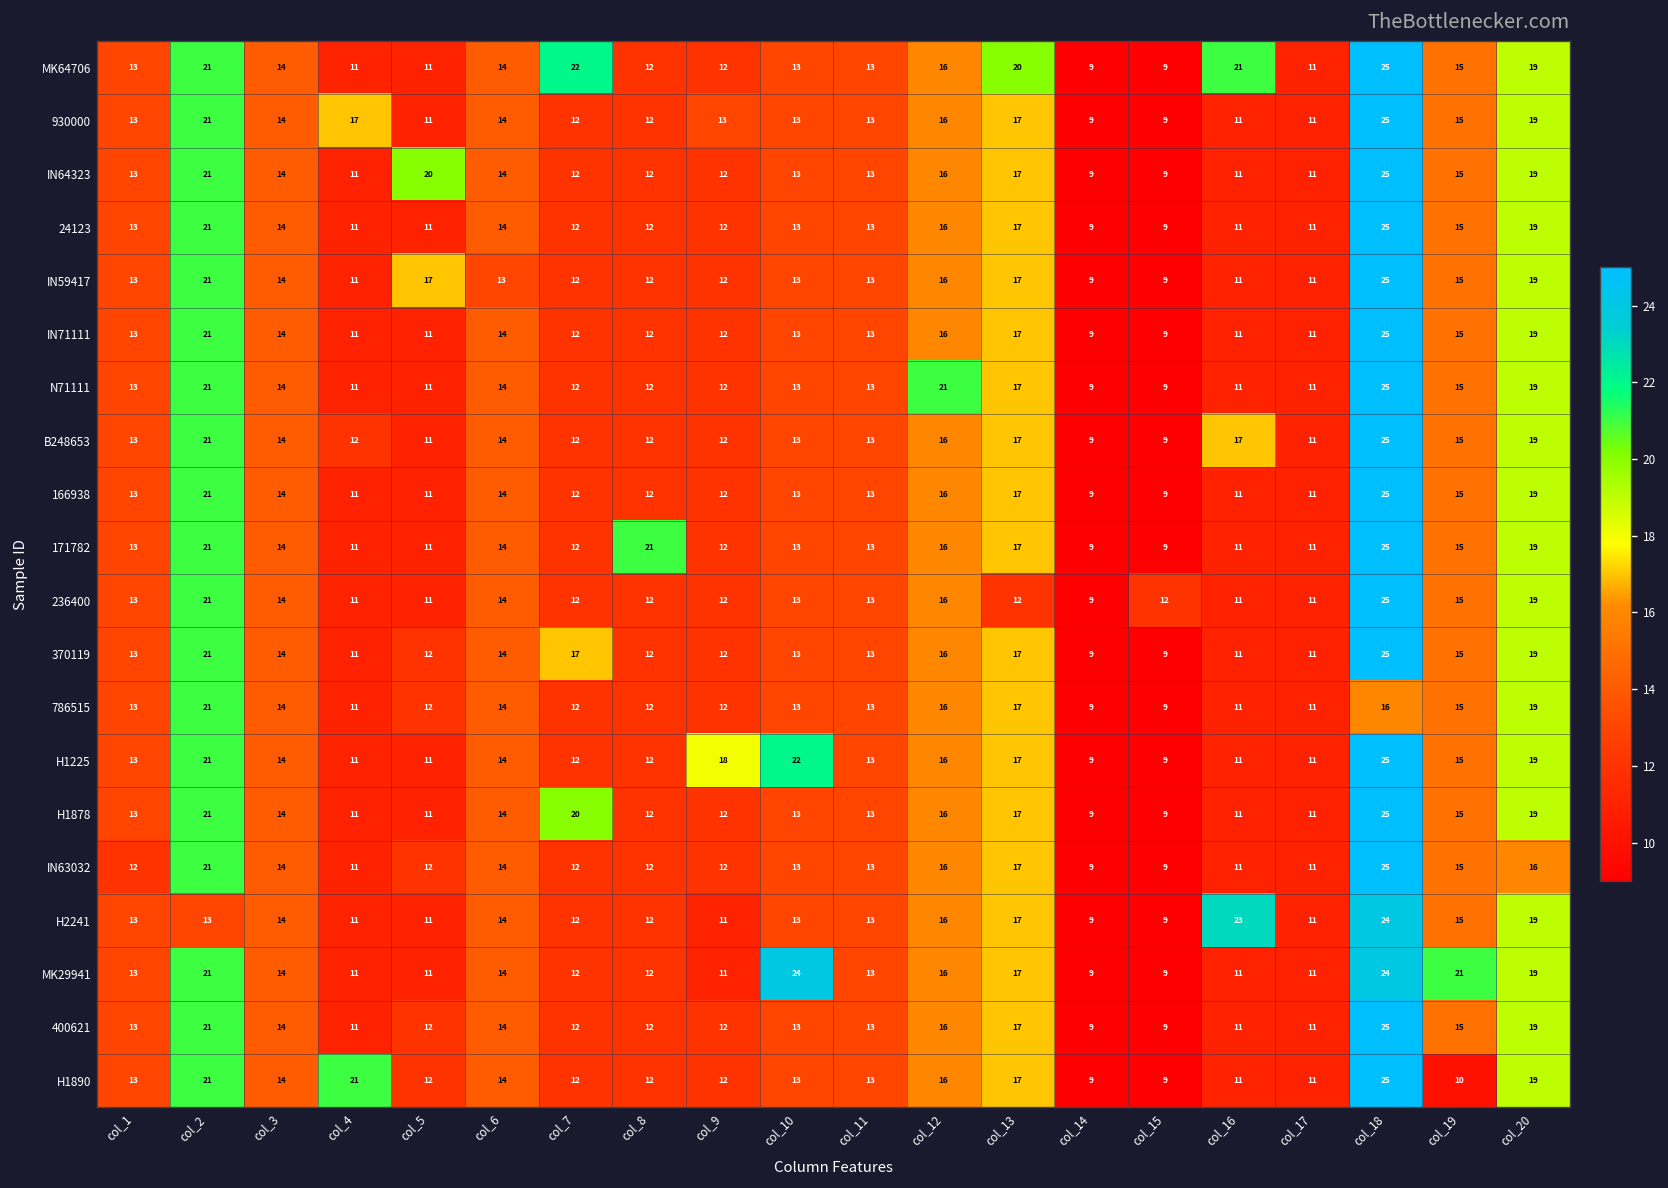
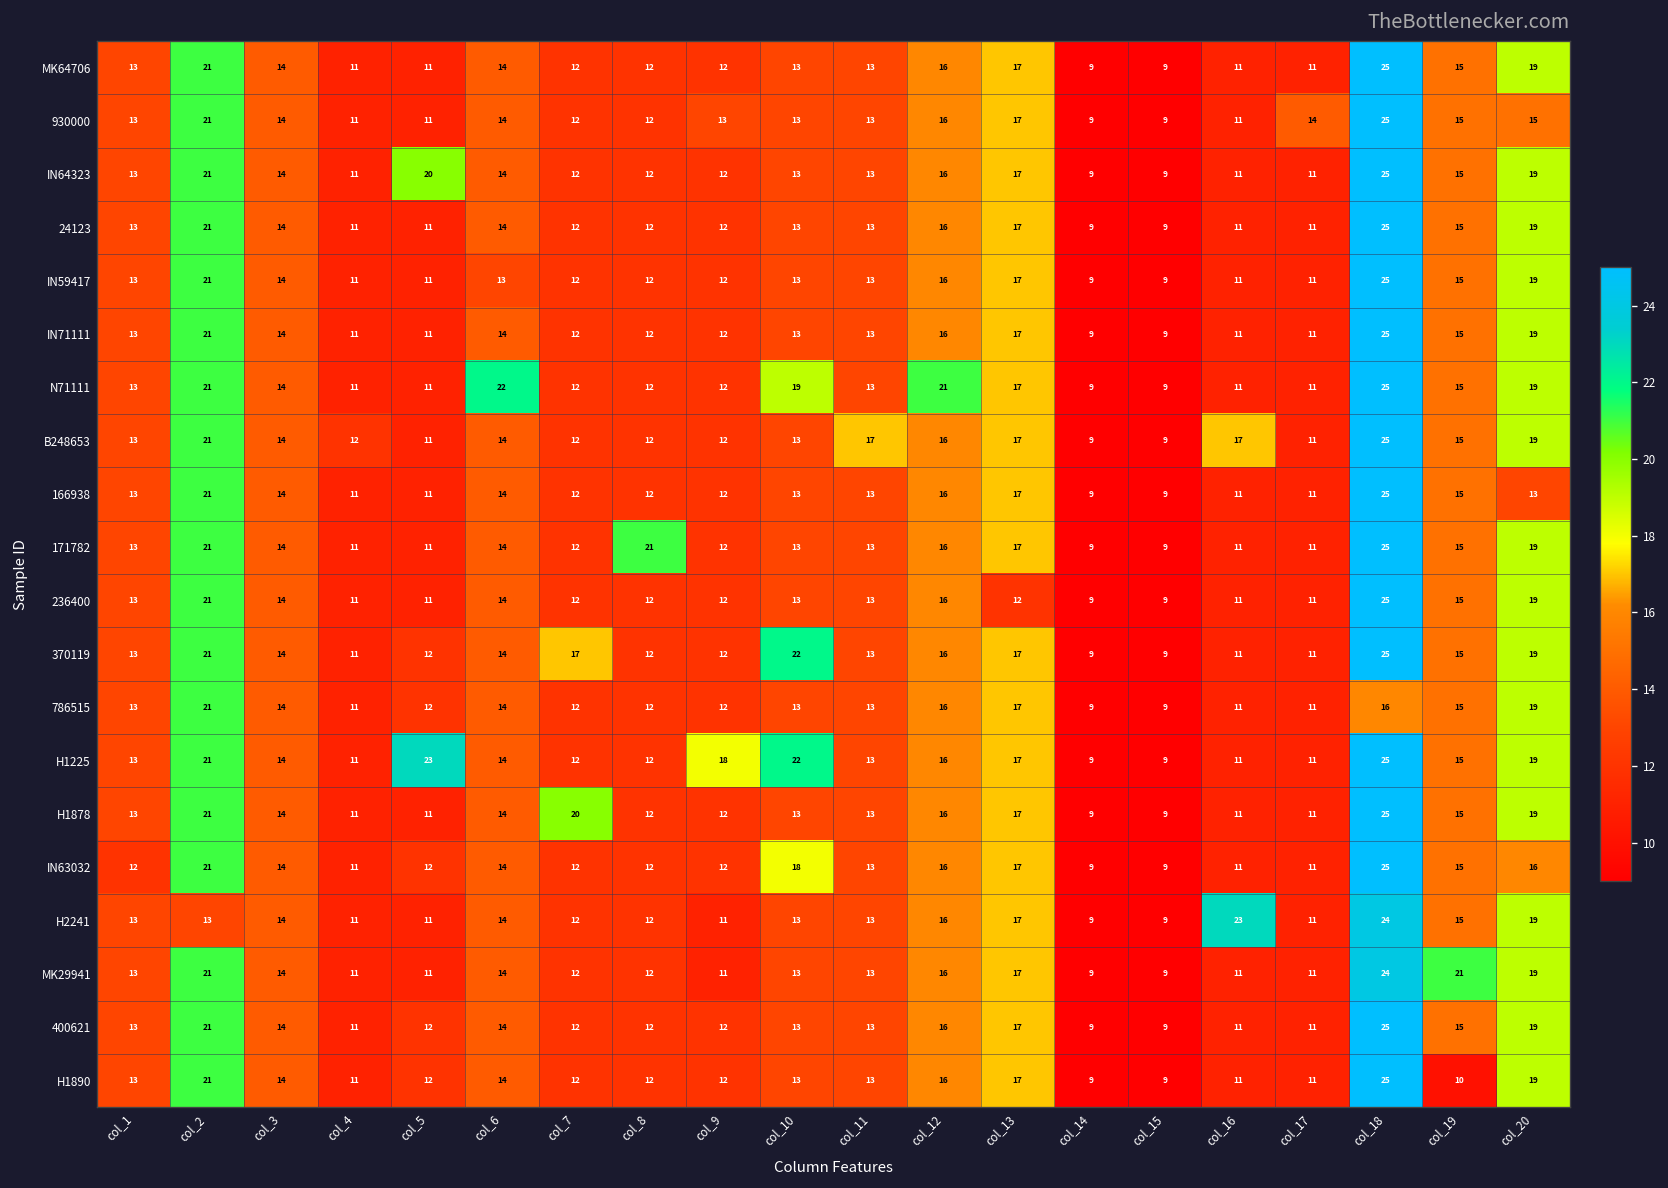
MK64706, col_7: 22 -> 12
MK64706, col_13: 20 -> 17
MK64706, col_16: 21 -> 11
930000, col_4: 17 -> 11
930000, col_17: 11 -> 14
930000, col_20: 19 -> 15
IN59417, col_5: 17 -> 11
N71111, col_6: 14 -> 22
N71111, col_10: 13 -> 19
B248653, col_11: 13 -> 17
166938, col_20: 19 -> 13
236400, col_15: 12 -> 9
370119, col_10: 13 -> 22
H1225, col_5: 11 -> 23
IN63032, col_10: 13 -> 18
MK29941, col_10: 24 -> 13
H1890, col_4: 21 -> 11
